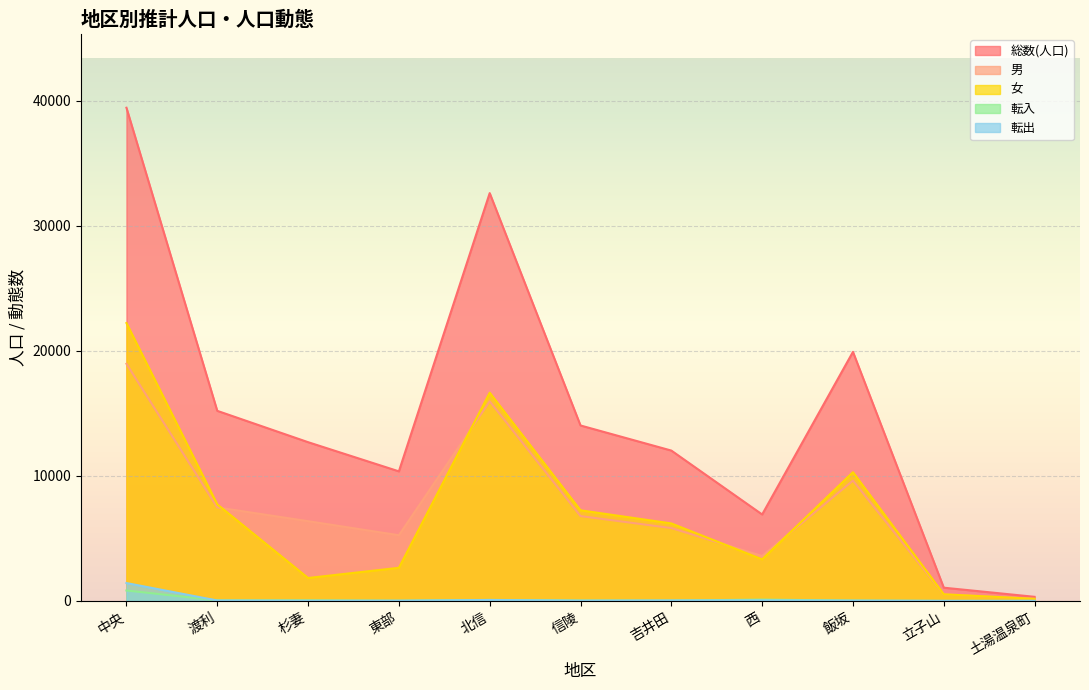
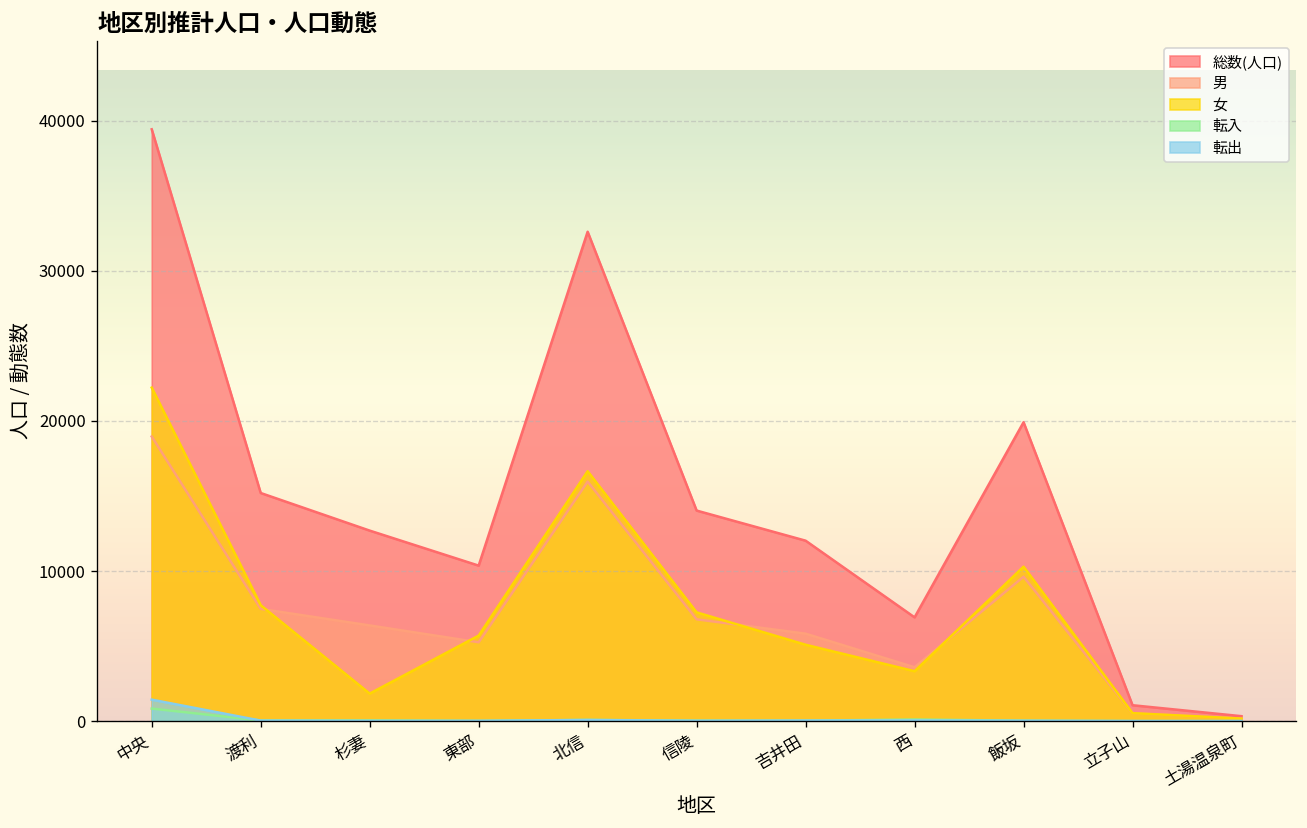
女, 東部: 2600 -> 5700
女, 吉井田: 6200 -> 5100
